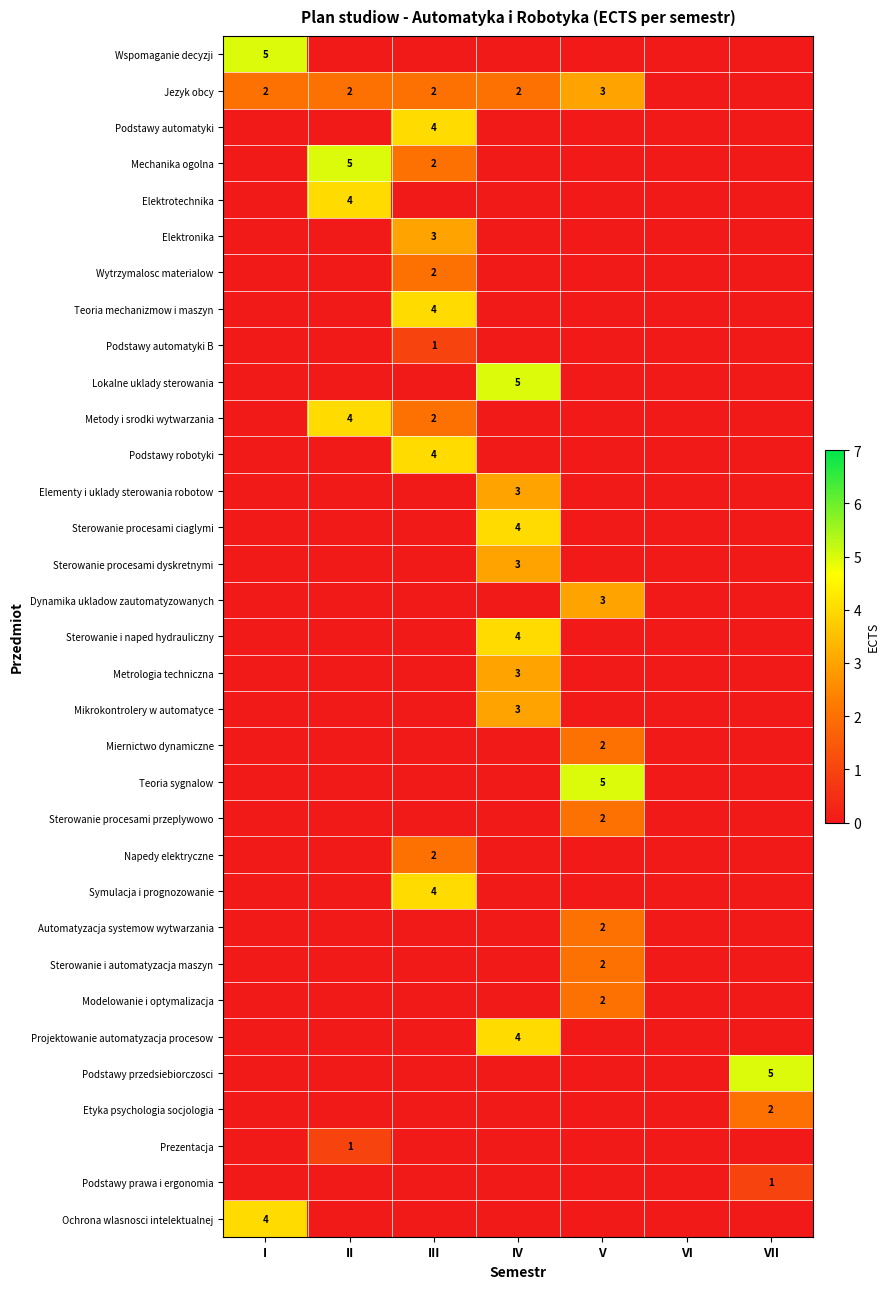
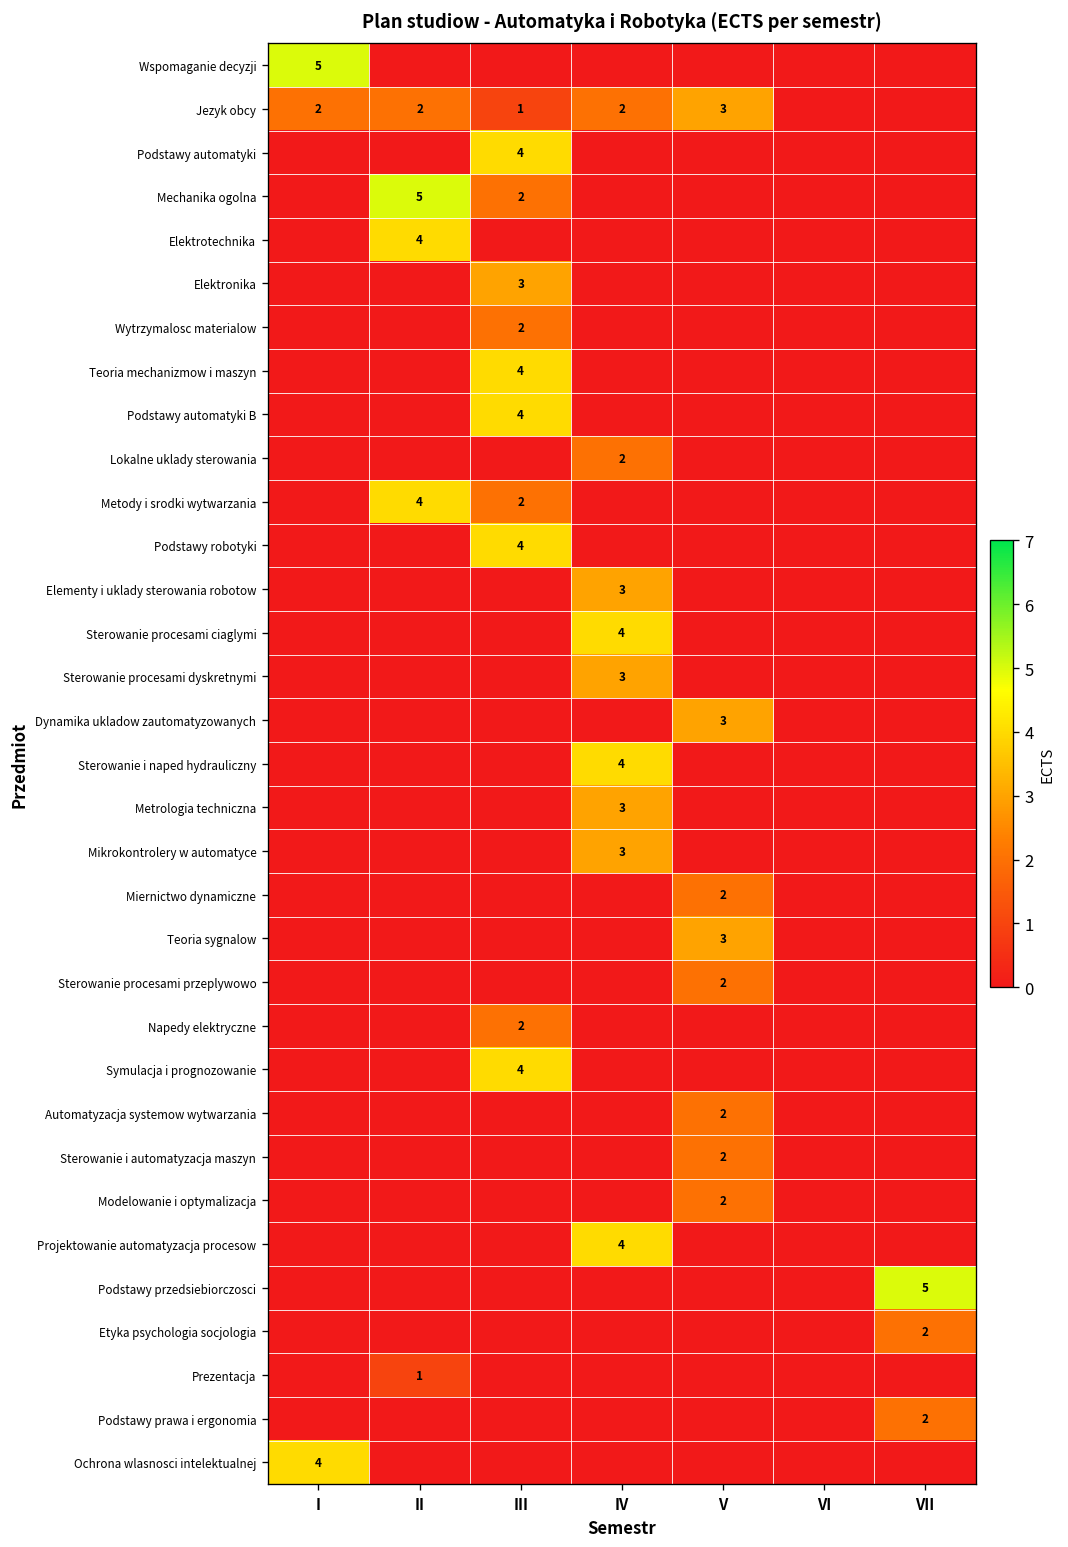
Jezyk obcy, III: 2 -> 1
Podstawy automatyki B, III: 1 -> 4
Lokalne uklady sterowania, IV: 5 -> 2
Teoria sygnalow, V: 5 -> 3
Podstawy prawa i ergonomia, VII: 1 -> 2
